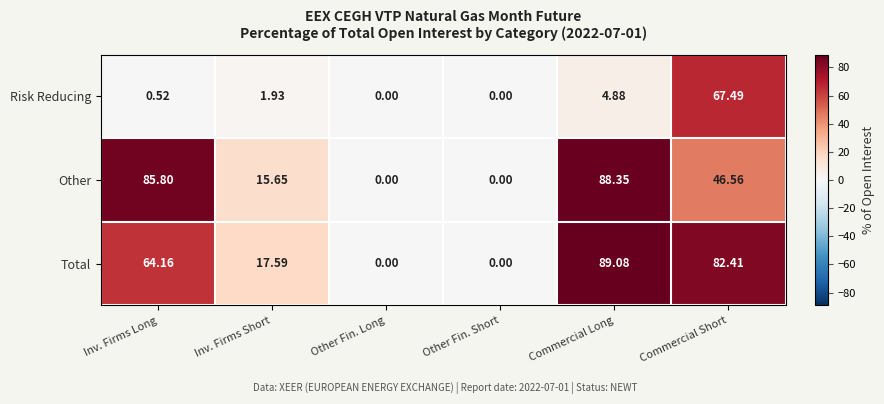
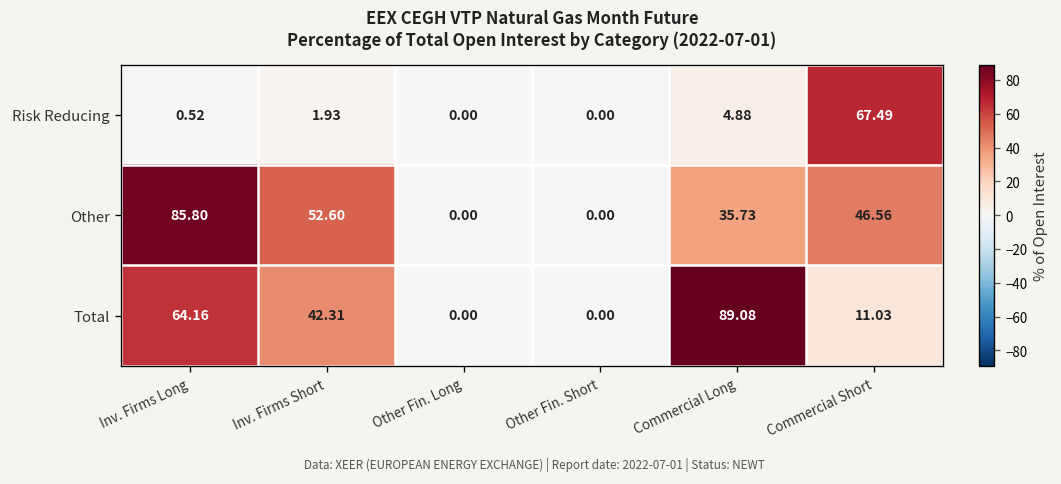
Other, Inv. Firms Short: 15.65 -> 52.60
Other, Commercial Long: 88.35 -> 35.73
Total, Inv. Firms Short: 17.59 -> 42.31
Total, Commercial Short: 82.41 -> 11.03
